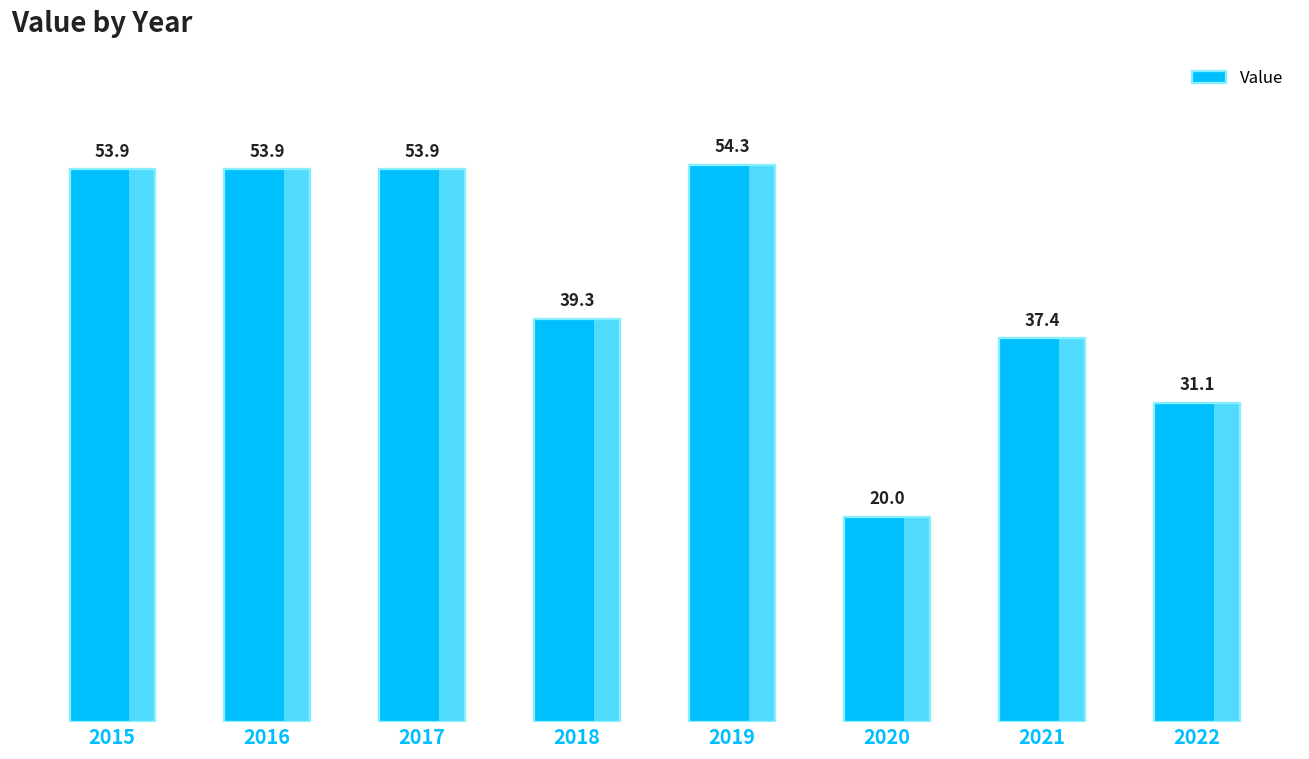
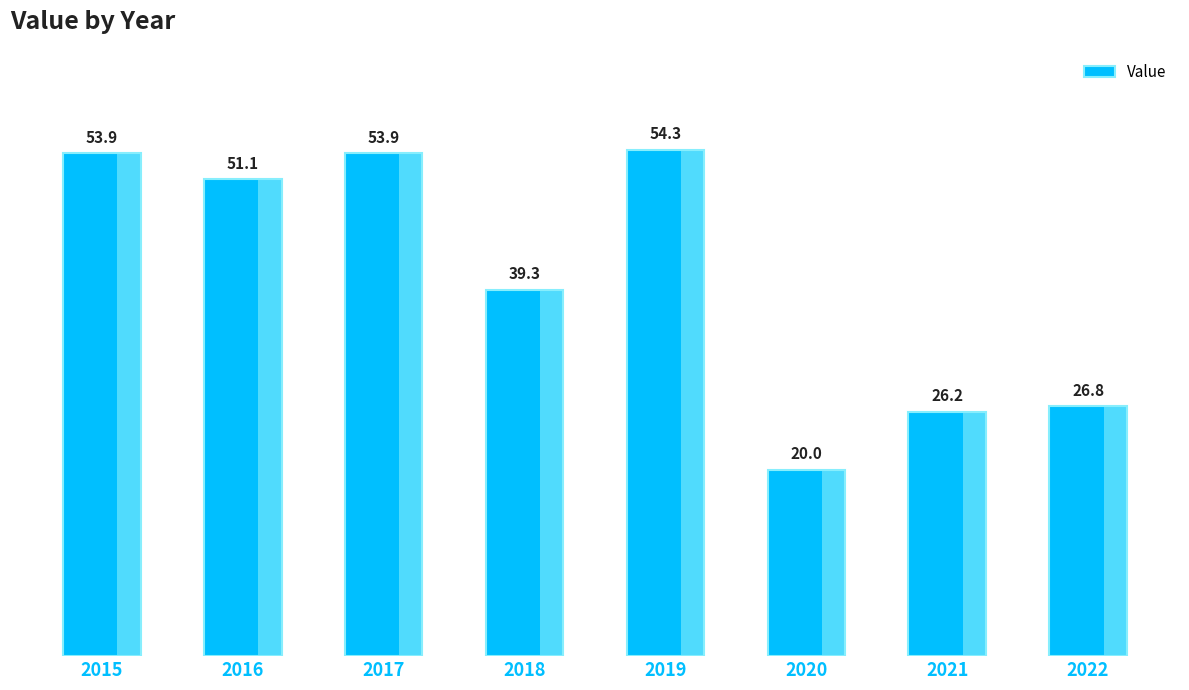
2016: 53.9 -> 51.1
2021: 37.4 -> 26.2
2022: 31.1 -> 26.8
